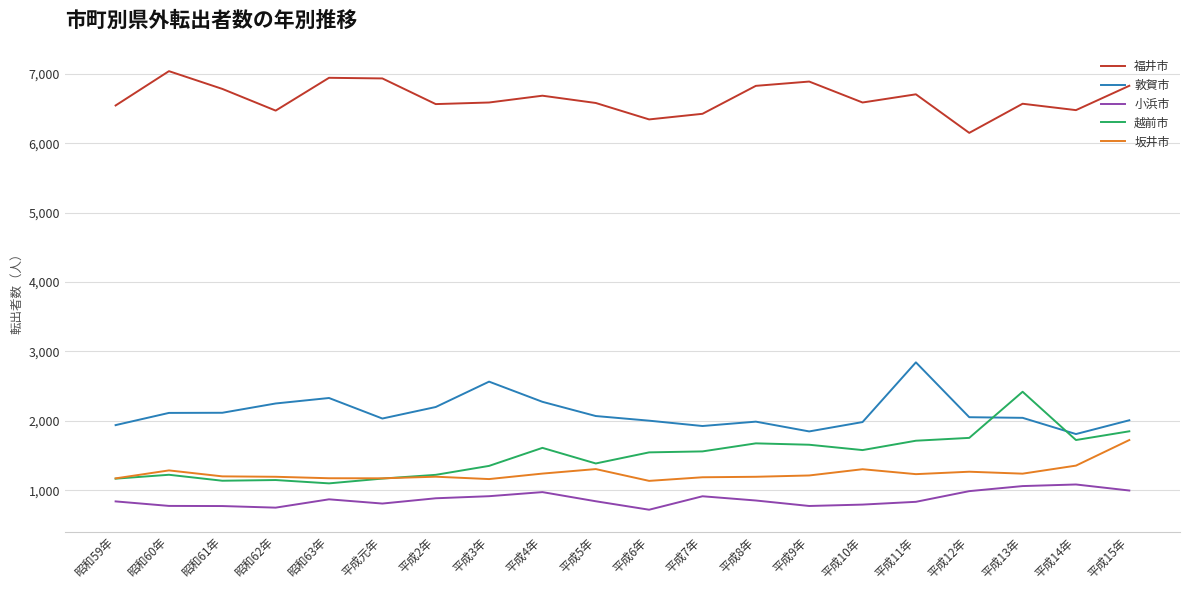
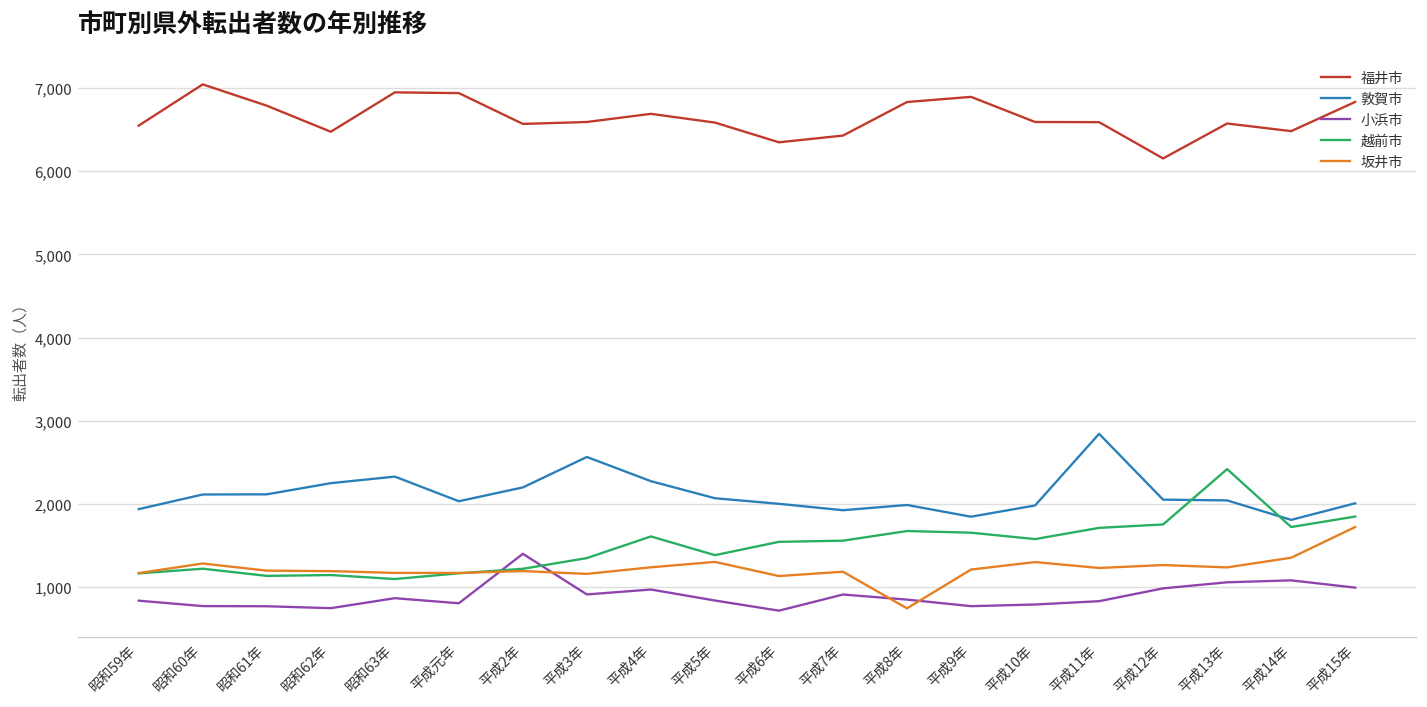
小浜市, 平成2年: 900 -> 1,400
坂井市, 平成8年: 1,200 -> 700
福井市, 平成11年: 6,700 -> 6,600
